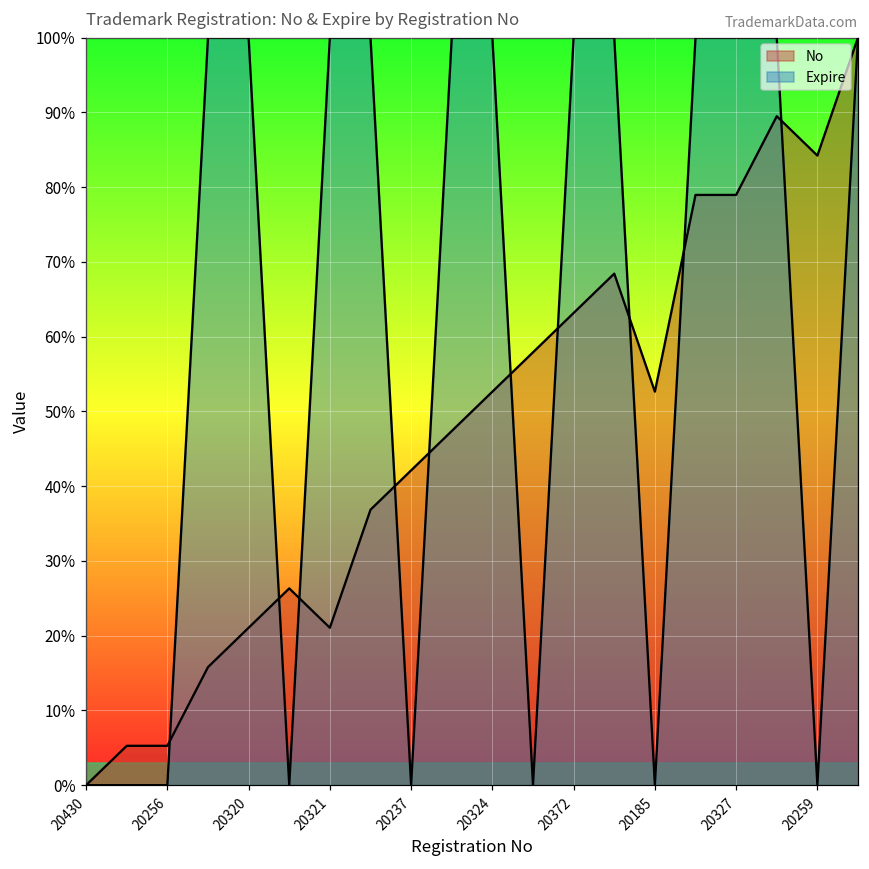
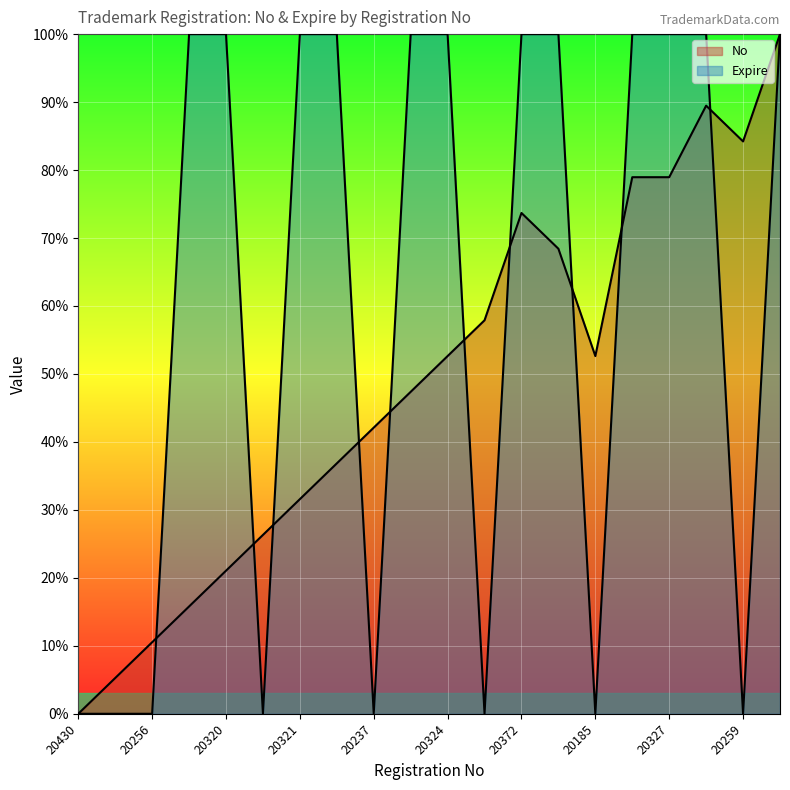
No, 20256: 5% -> 11%
No, 20321: 21% -> 32%
No, 20372: 63% -> 74%
